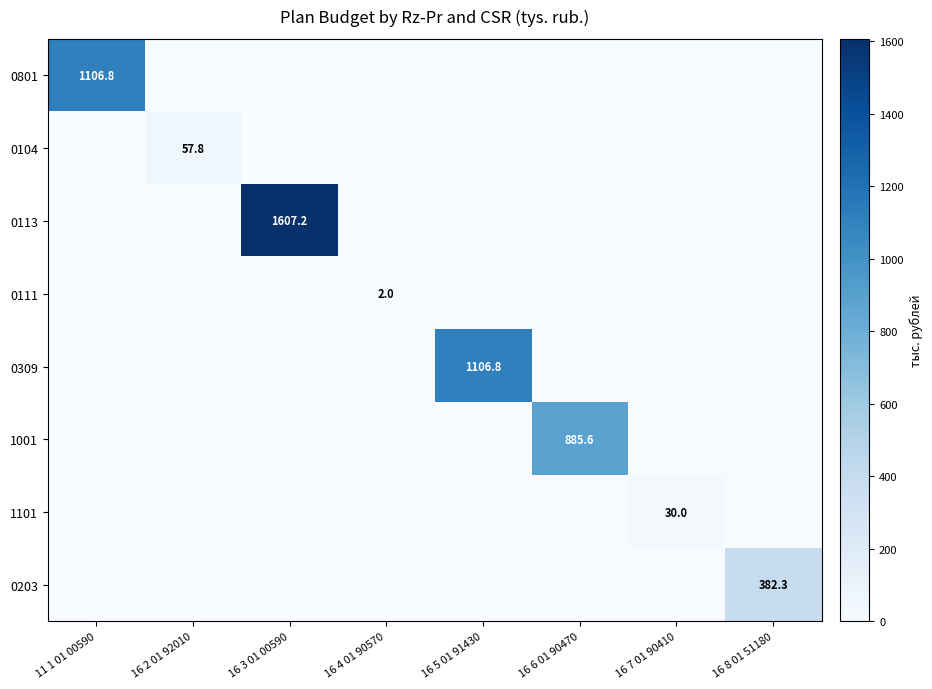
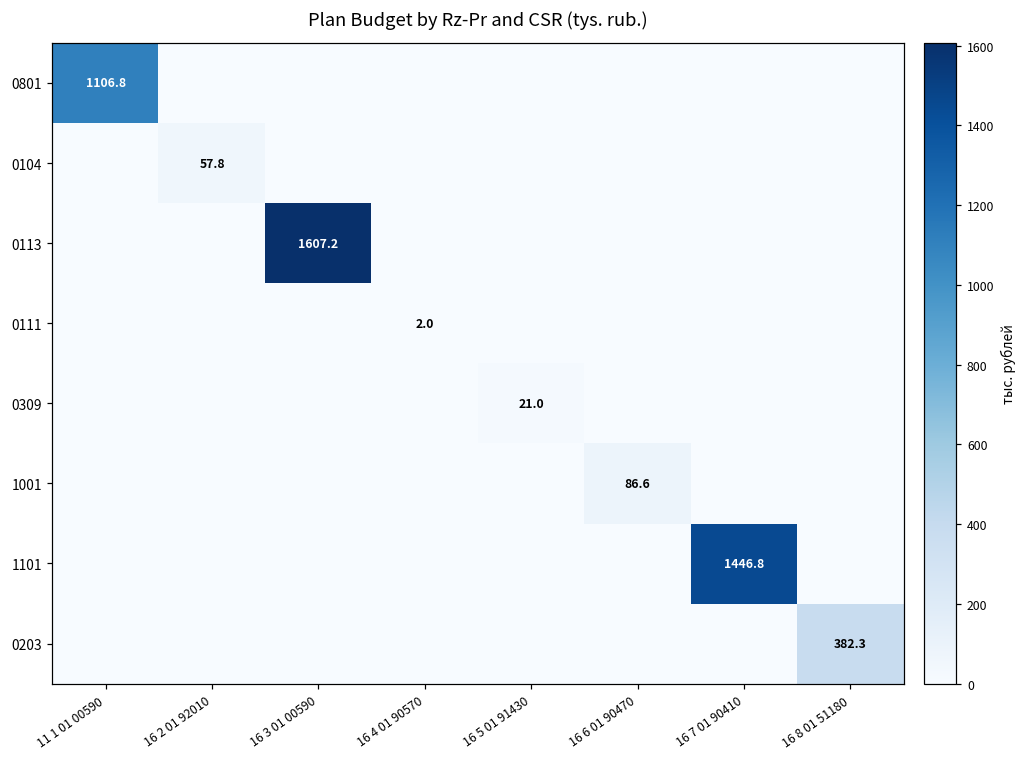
0309, 16 5 01 91430: 1106.8 -> 21.0
1001, 16 6 01 90470: 885.6 -> 86.6
1101, 16 7 01 90410: 30.0 -> 1446.8
